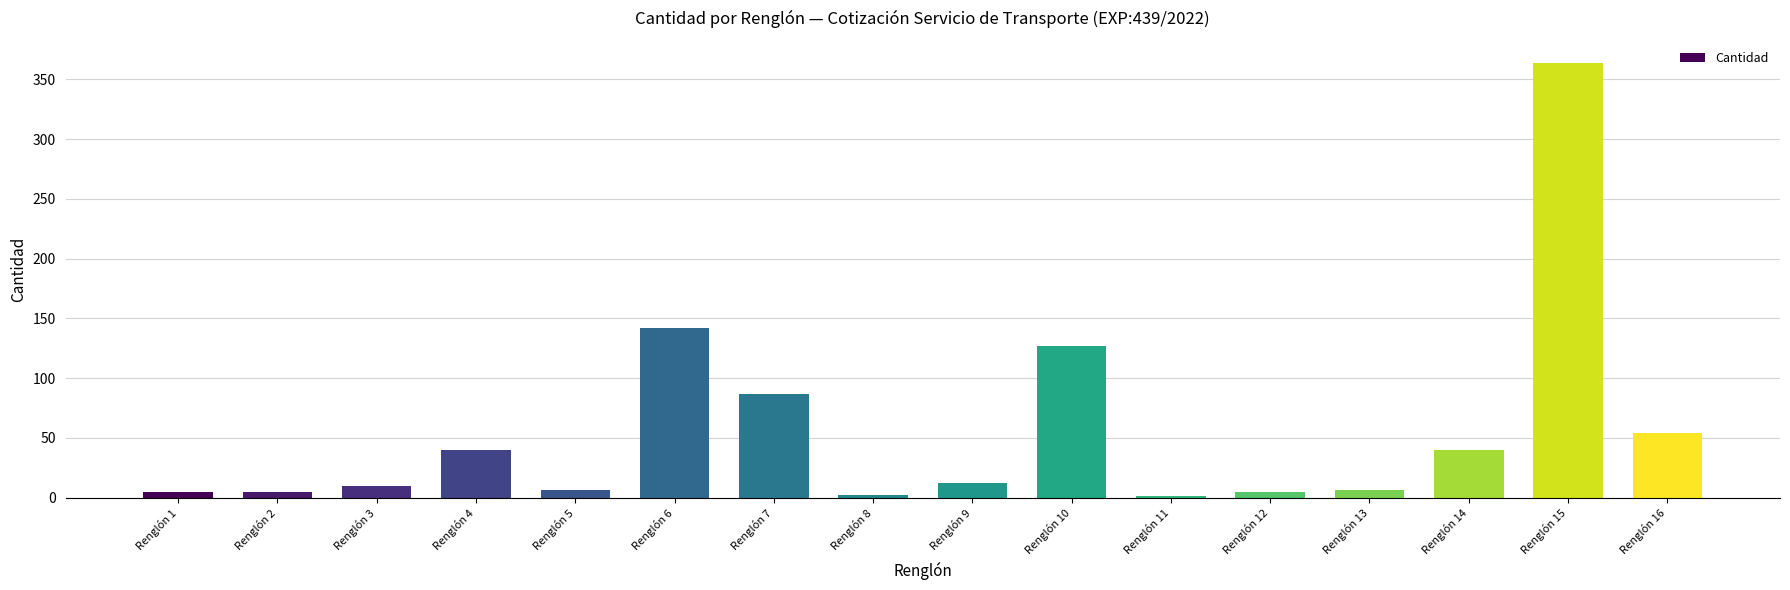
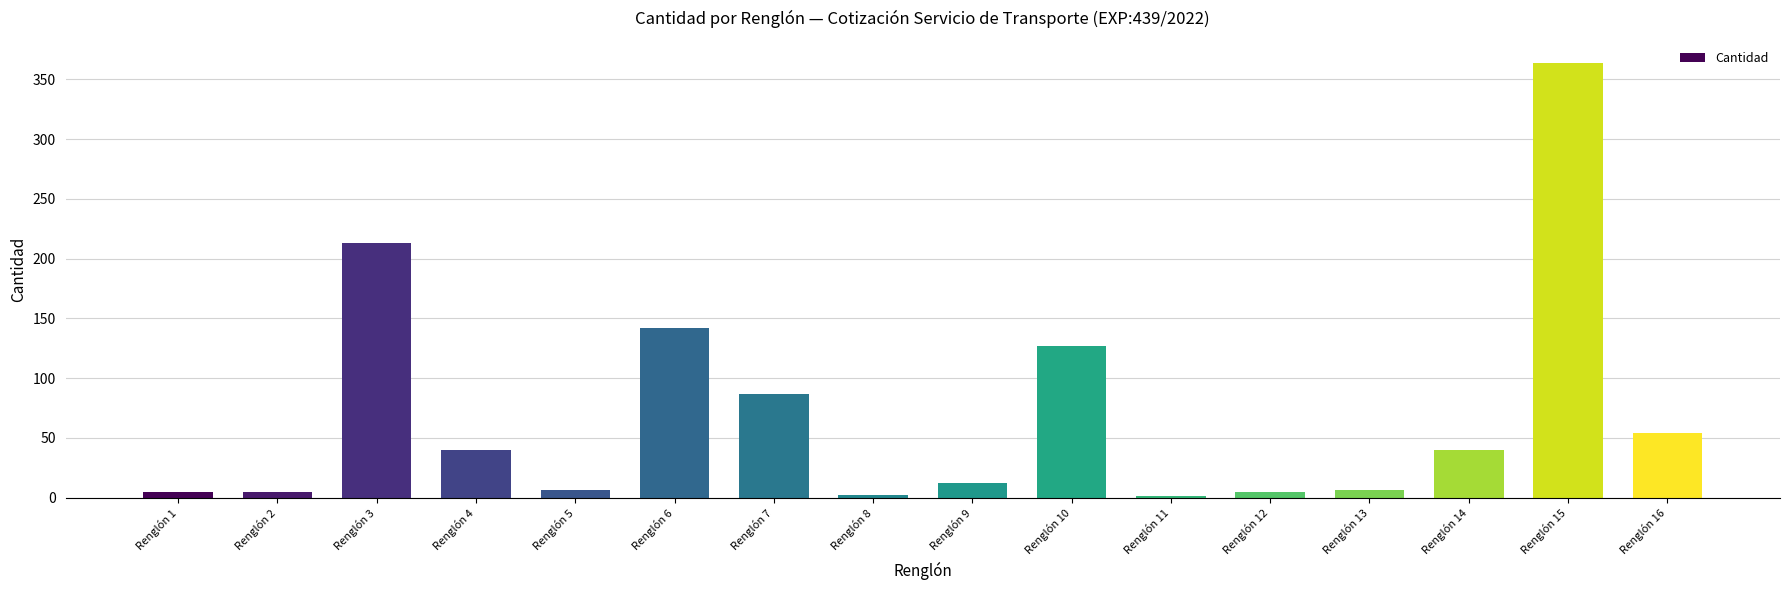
Renglón 3: 10 -> 213
